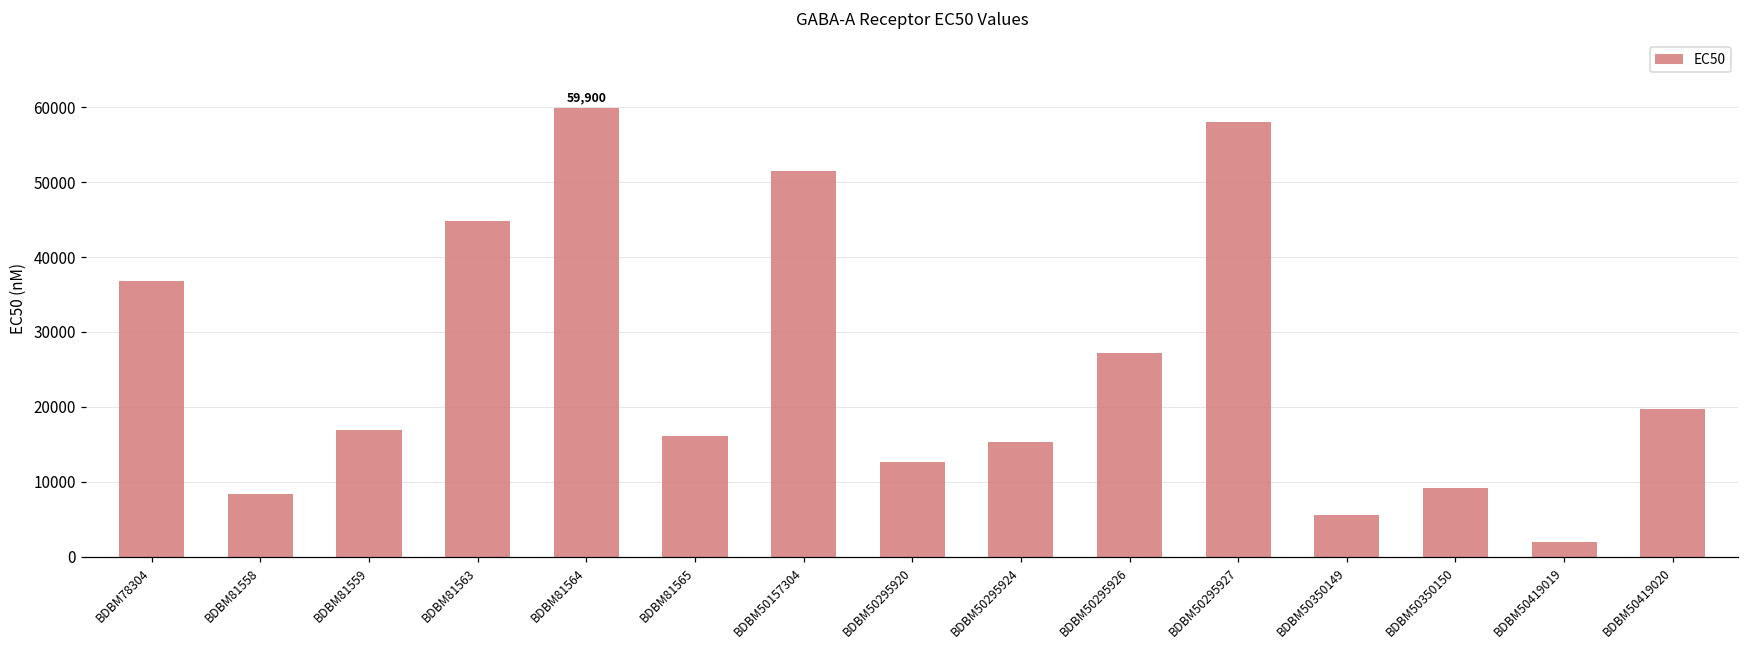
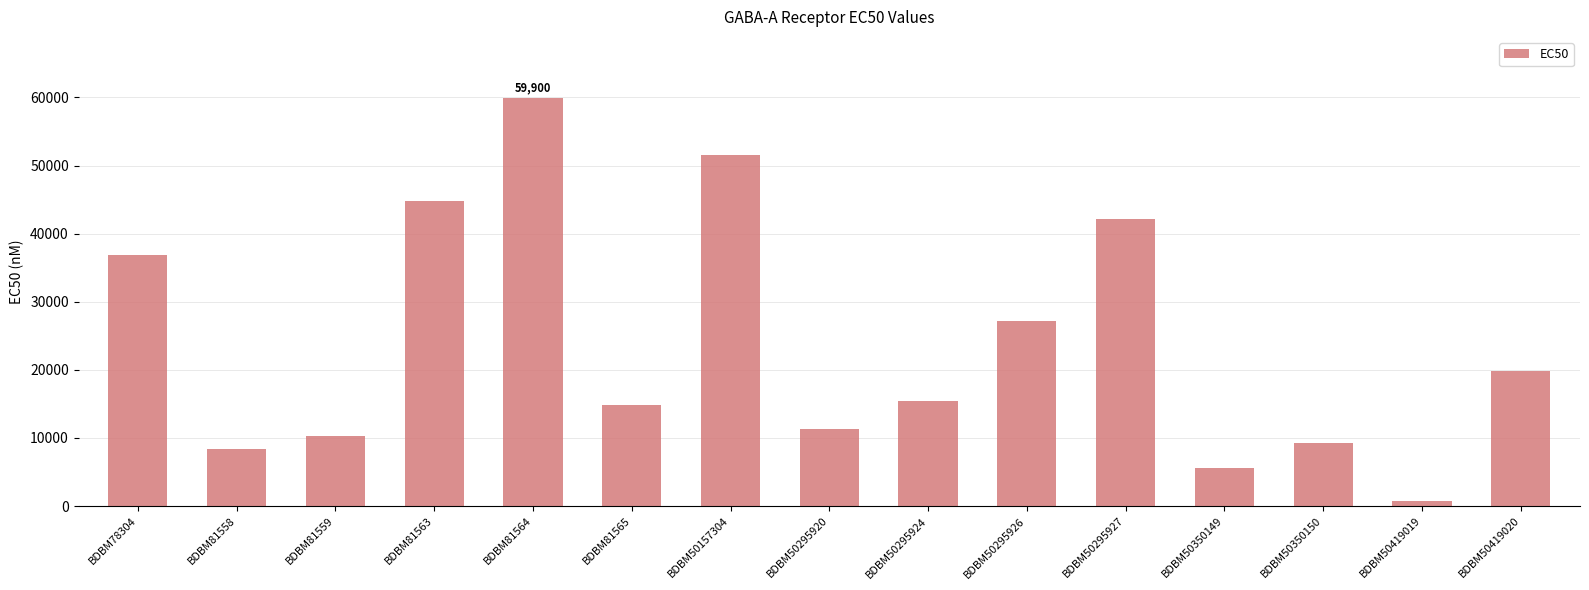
BDBM81559: 17000 -> 10000
BDBM81565: 16000 -> 15000
BDBM50295920: 13000 -> 11000
BDBM50295927: 58000 -> 42000
BDBM50419019: 2000 -> 1000
